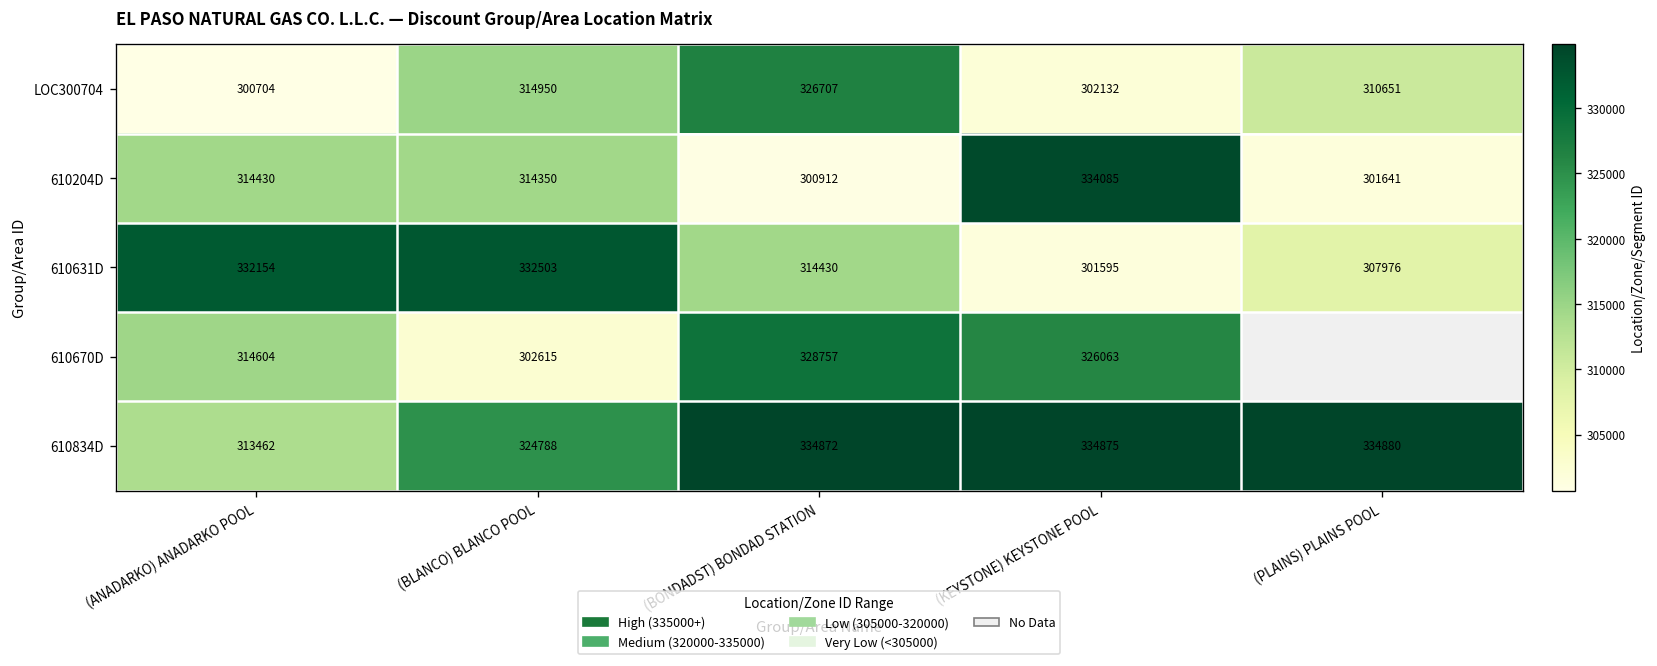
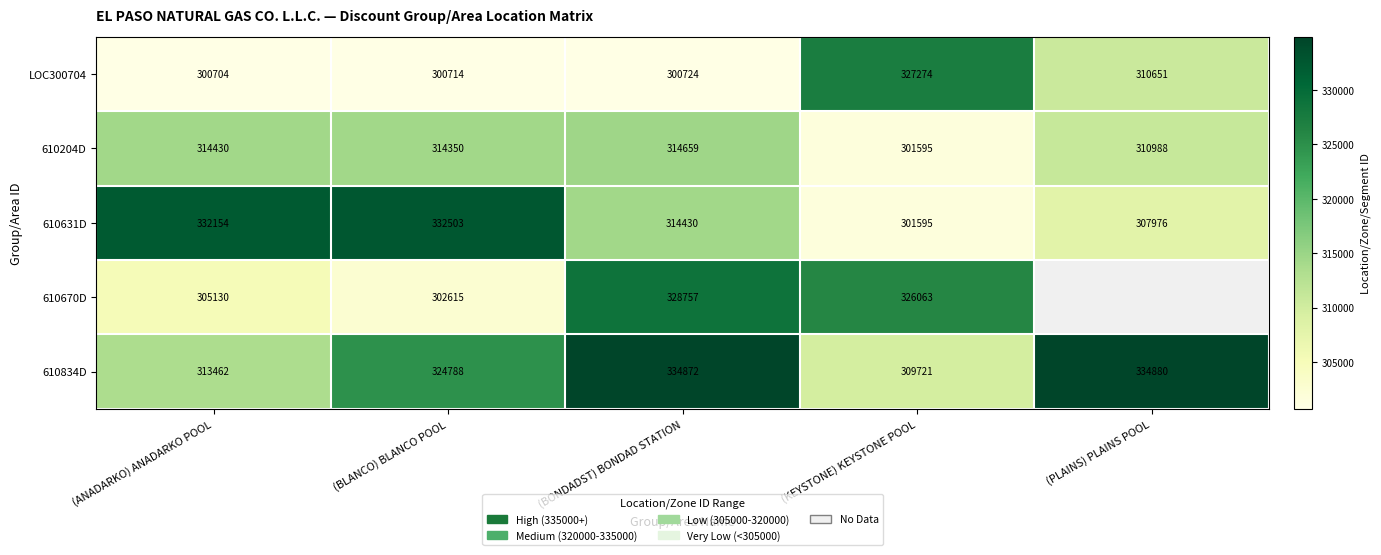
LOC300704, (BLANCO) BLANCO POOL: 314950 -> 300714
LOC300704, (BONDADST) BONDAD STATION: 326707 -> 300724
LOC300704, (KEYSTONE) KEYSTONE POOL: 302132 -> 327274
610204D, (BONDADST) BONDAD STATION: 300912 -> 314659
610204D, (KEYSTONE) KEYSTONE POOL: 334085 -> 301595
610204D, (PLAINS) PLAINS POOL: 301641 -> 310988
610670D, (ANADARKO) ANADARKO POOL: 314604 -> 305130
610834D, (KEYSTONE) KEYSTONE POOL: 334875 -> 309721
